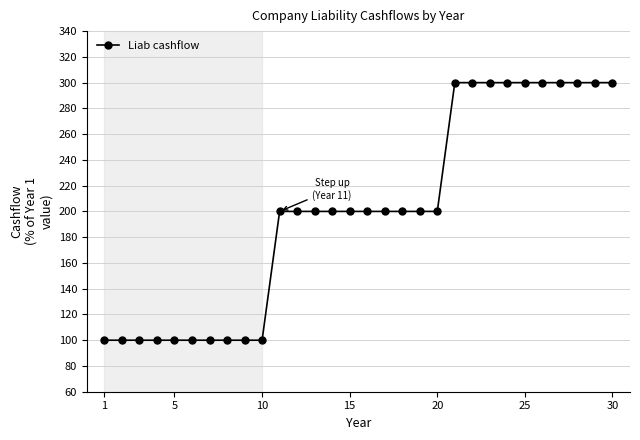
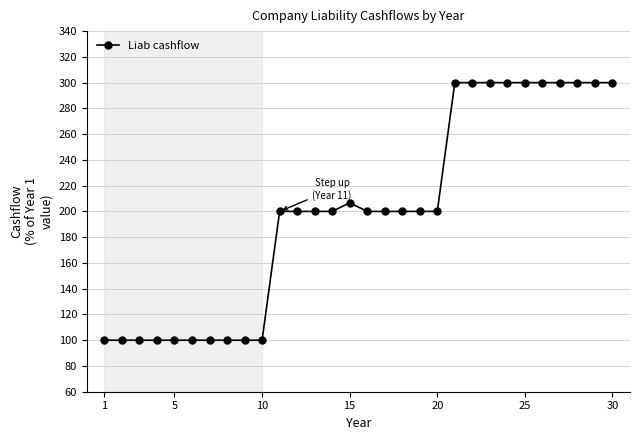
15: 200 -> 207
